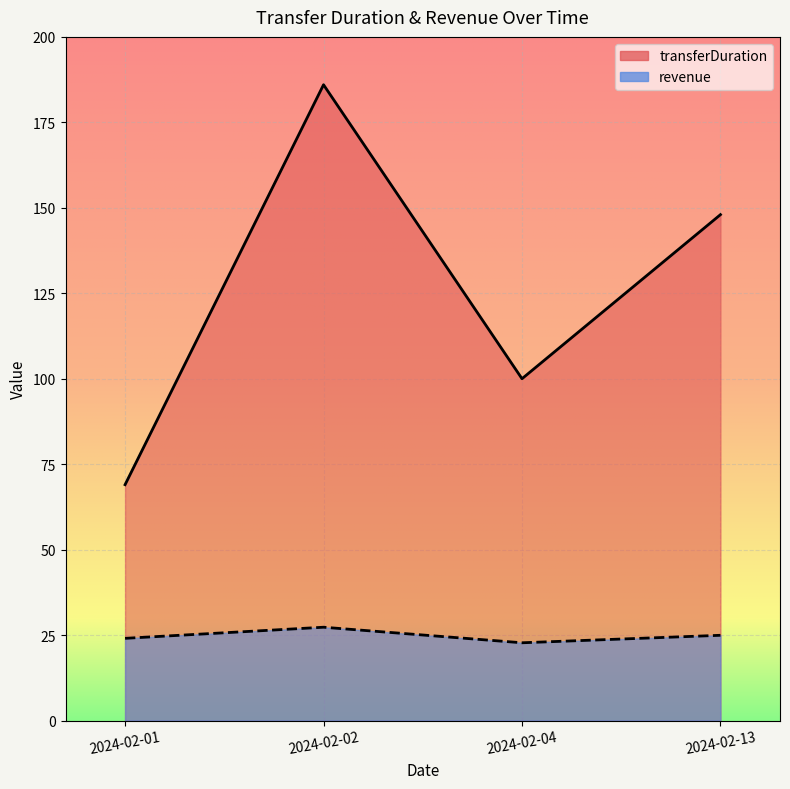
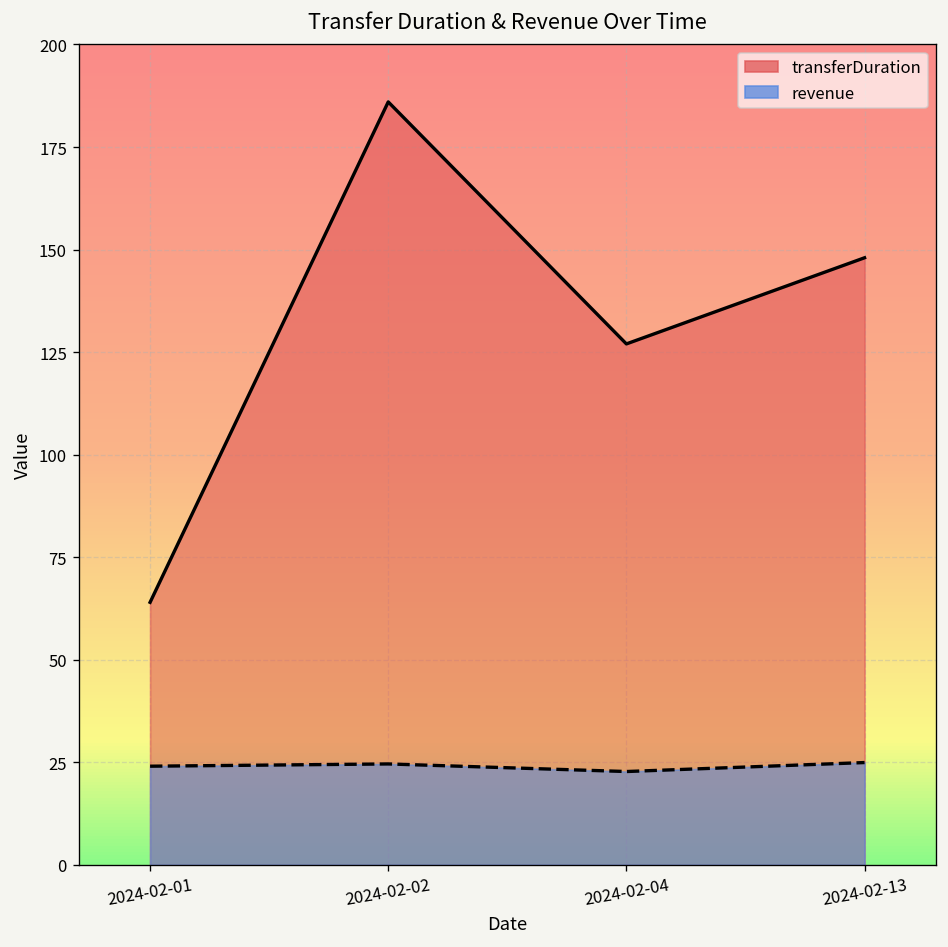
transferDuration, 2024-02-01: 69 -> 64
revenue, 2024-02-02: 27 -> 25
transferDuration, 2024-02-04: 100 -> 127
